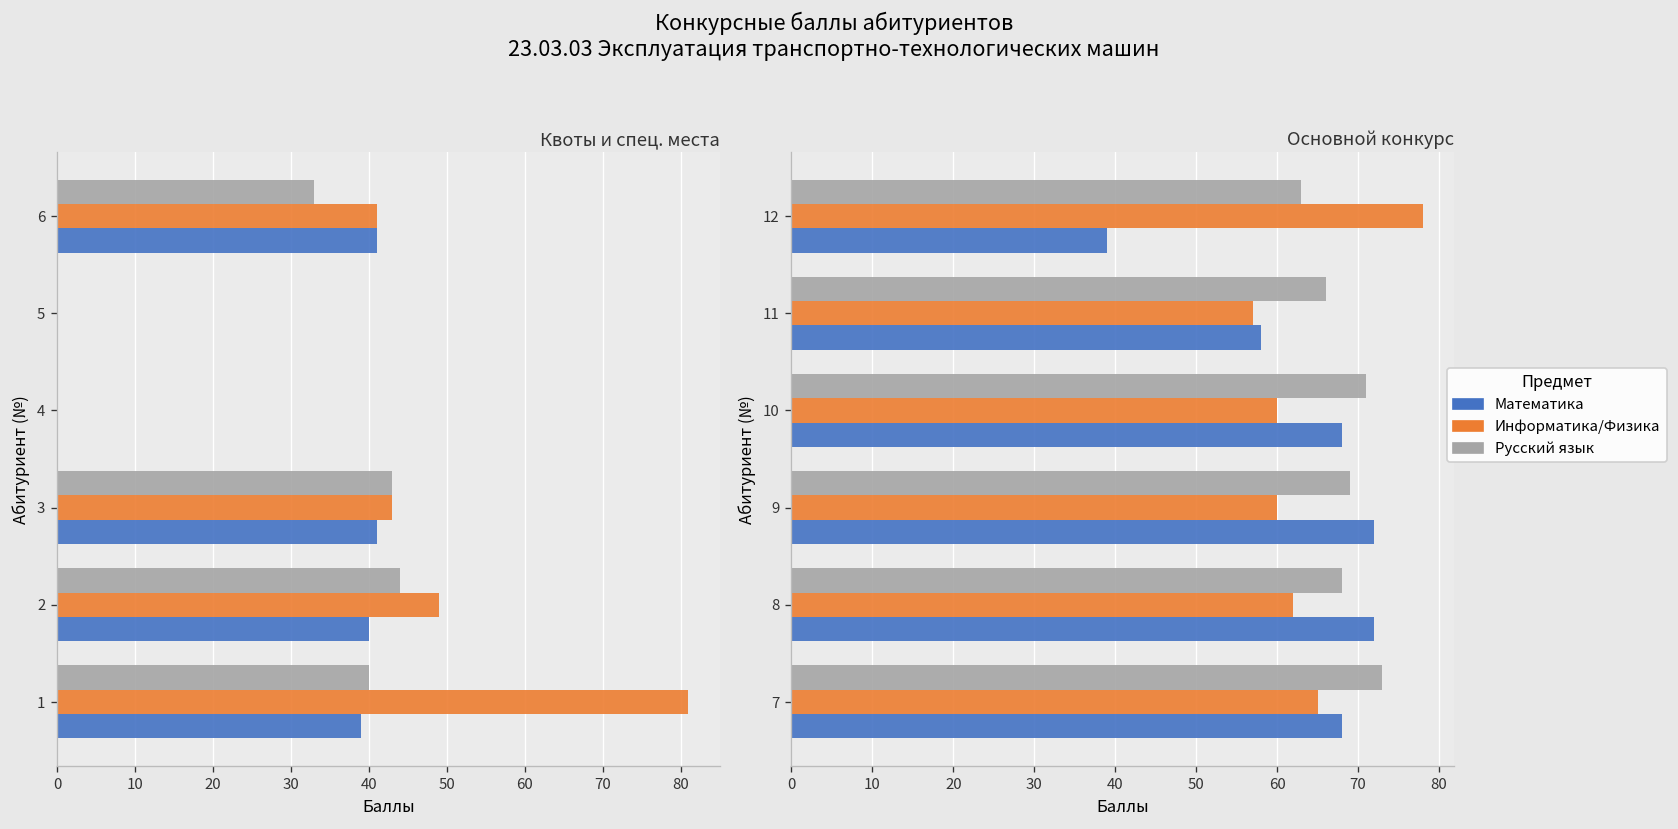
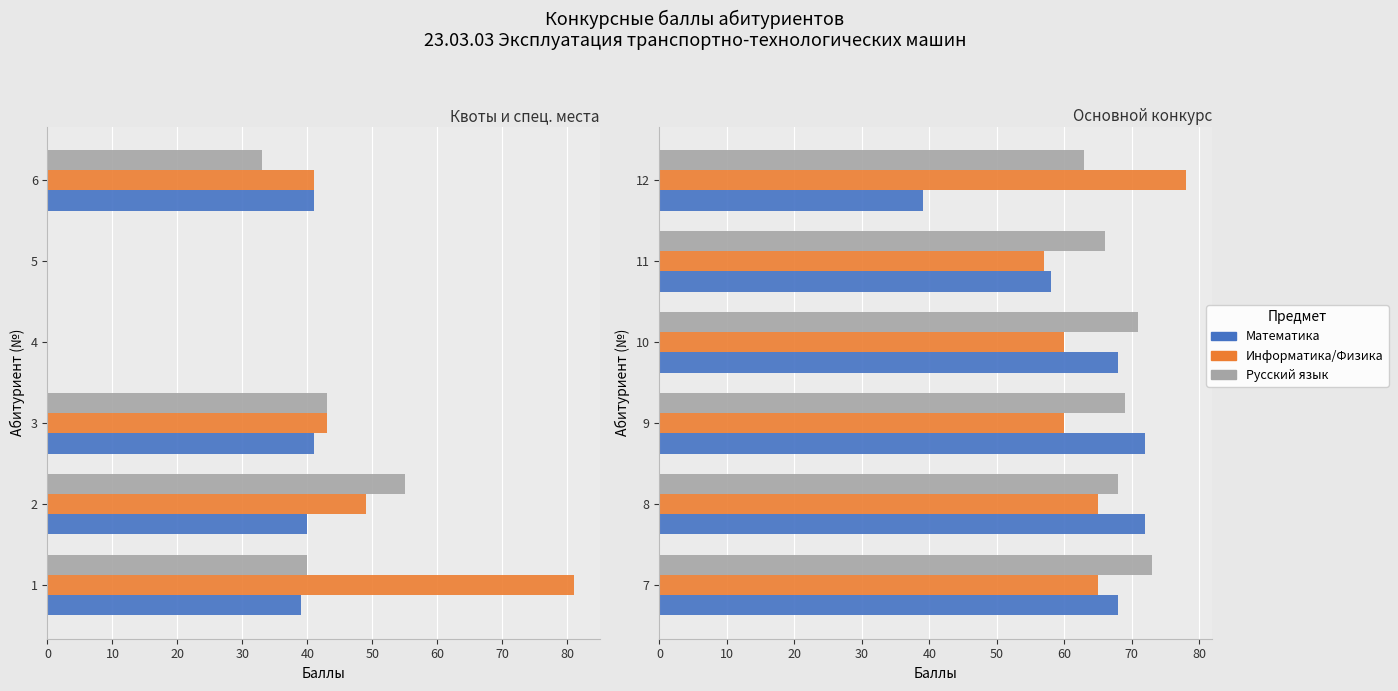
Квоты и спец. места, Русский язык, 2: 44 -> 55
Основной конкурс, Информатика/Физика, 8: 62 -> 65
